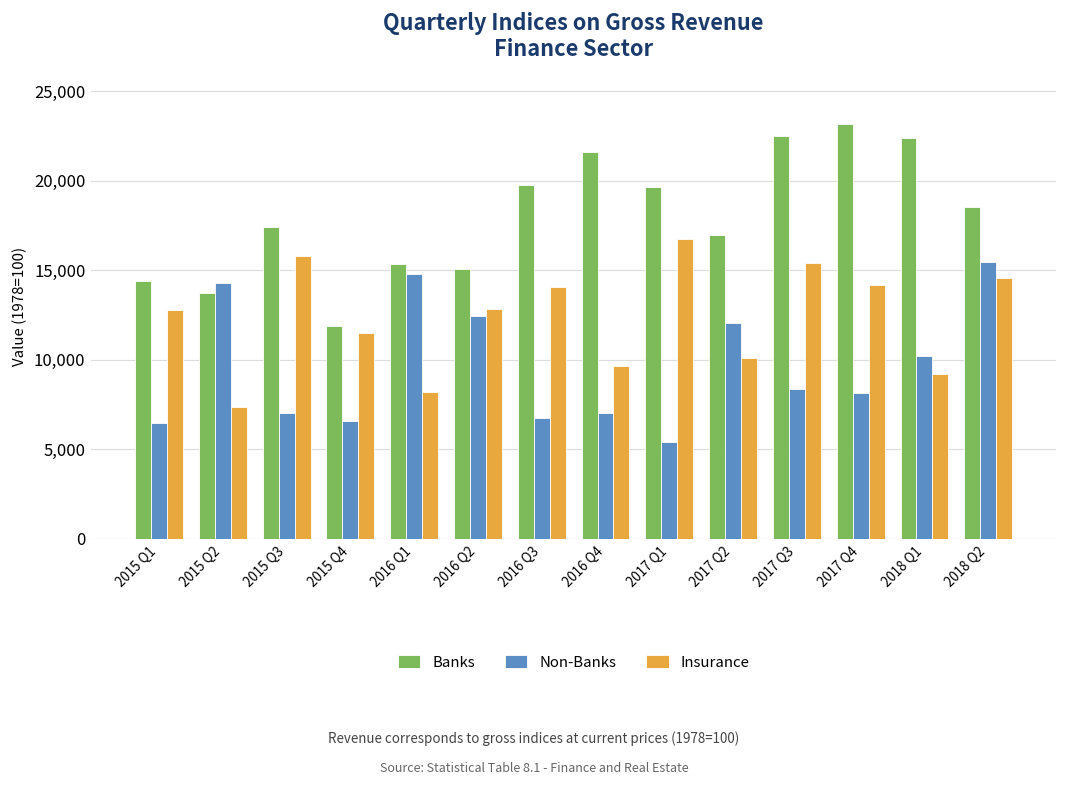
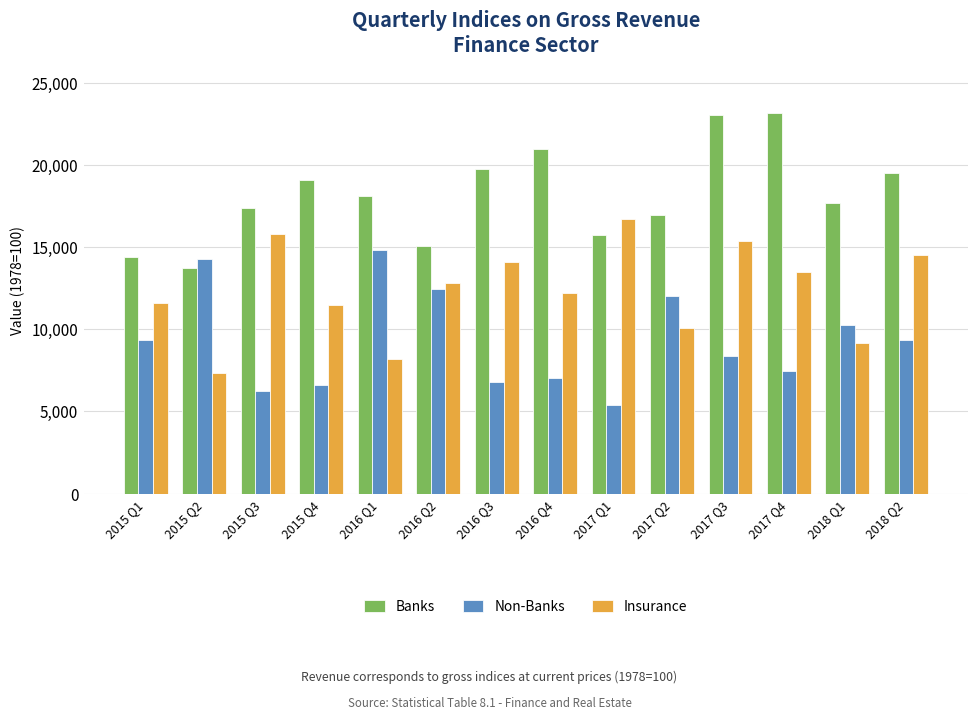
Non-Banks, 2015 Q1: 6,500 -> 9,300
Insurance, 2015 Q1: 12,800 -> 11,600
Non-Banks, 2015 Q3: 7,000 -> 6,300
Banks, 2015 Q4: 11,900 -> 19,100
Banks, 2016 Q1: 15,300 -> 18,100
Banks, 2016 Q4: 21,600 -> 21,000
Insurance, 2016 Q4: 9,700 -> 12,200
Banks, 2017 Q1: 19,600 -> 15,700
Banks, 2017 Q3: 22,500 -> 23,100
Non-Banks, 2017 Q4: 8,100 -> 7,400
Insurance, 2017 Q4: 14,200 -> 13,500
Banks, 2018 Q1: 22,400 -> 17,700
Banks, 2018 Q2: 18,500 -> 19,500
Non-Banks, 2018 Q2: 15,500 -> 9,300
